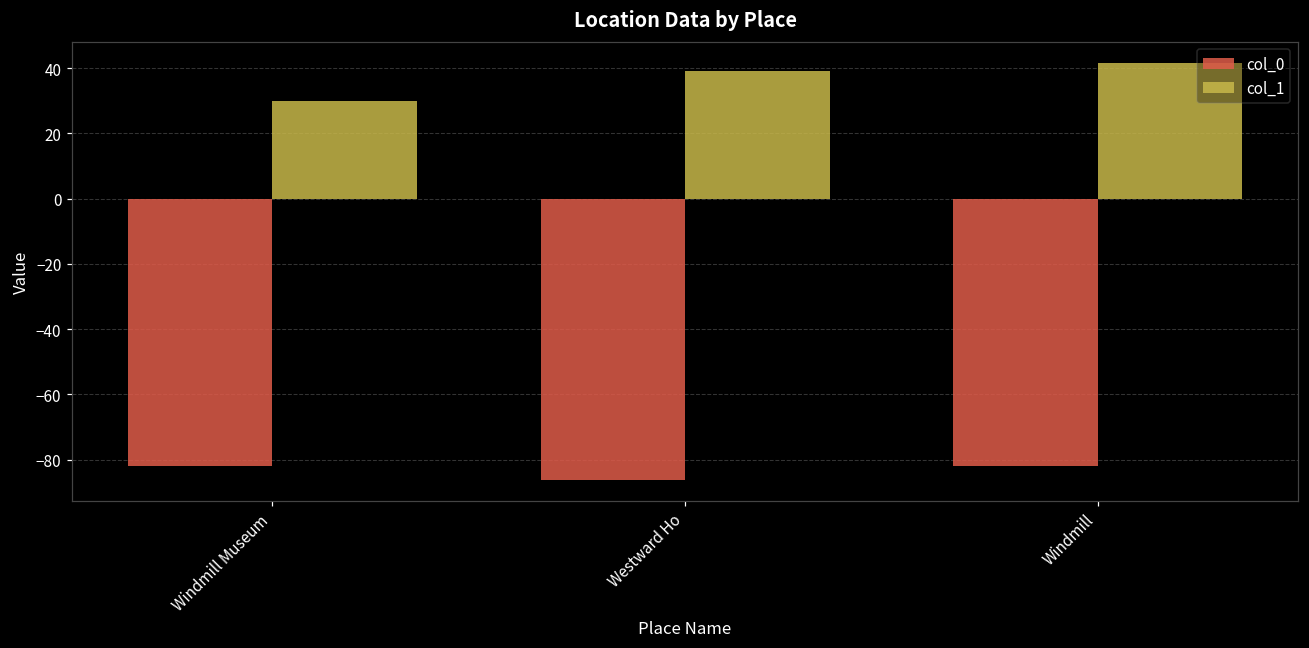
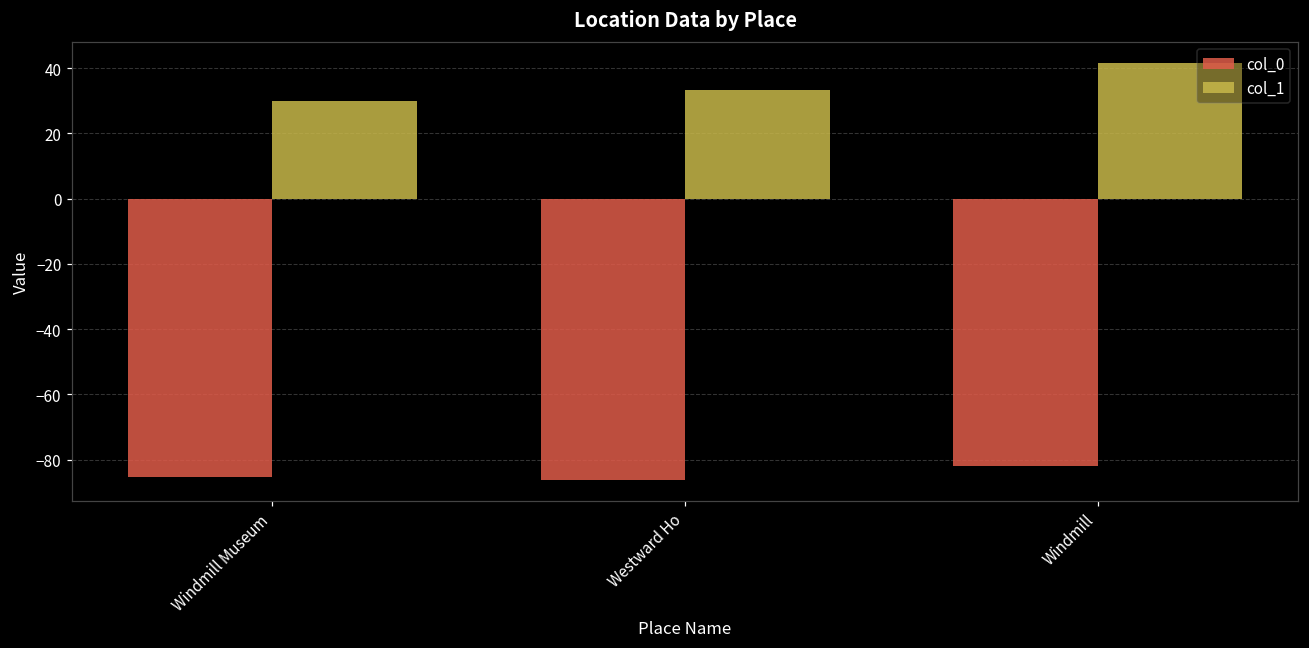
col_0, Windmill Museum: -82 -> -85
col_1, Westward Ho: 39 -> 33
